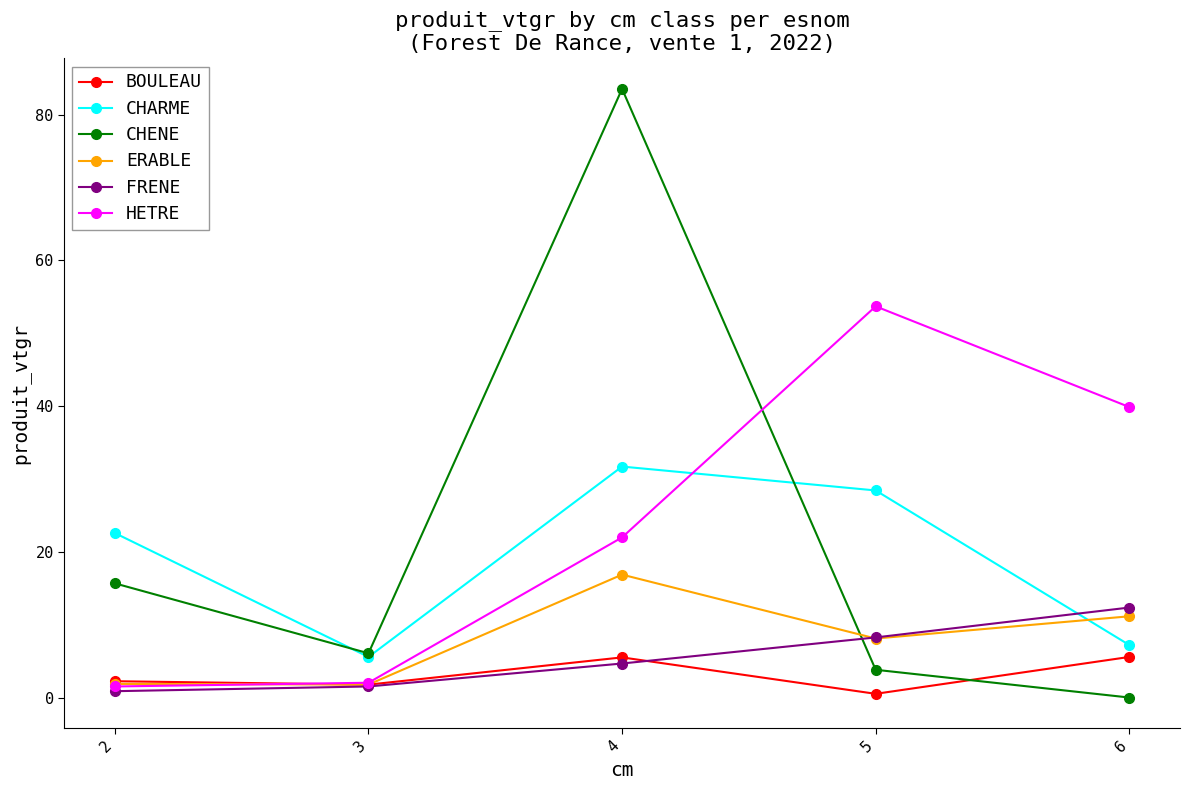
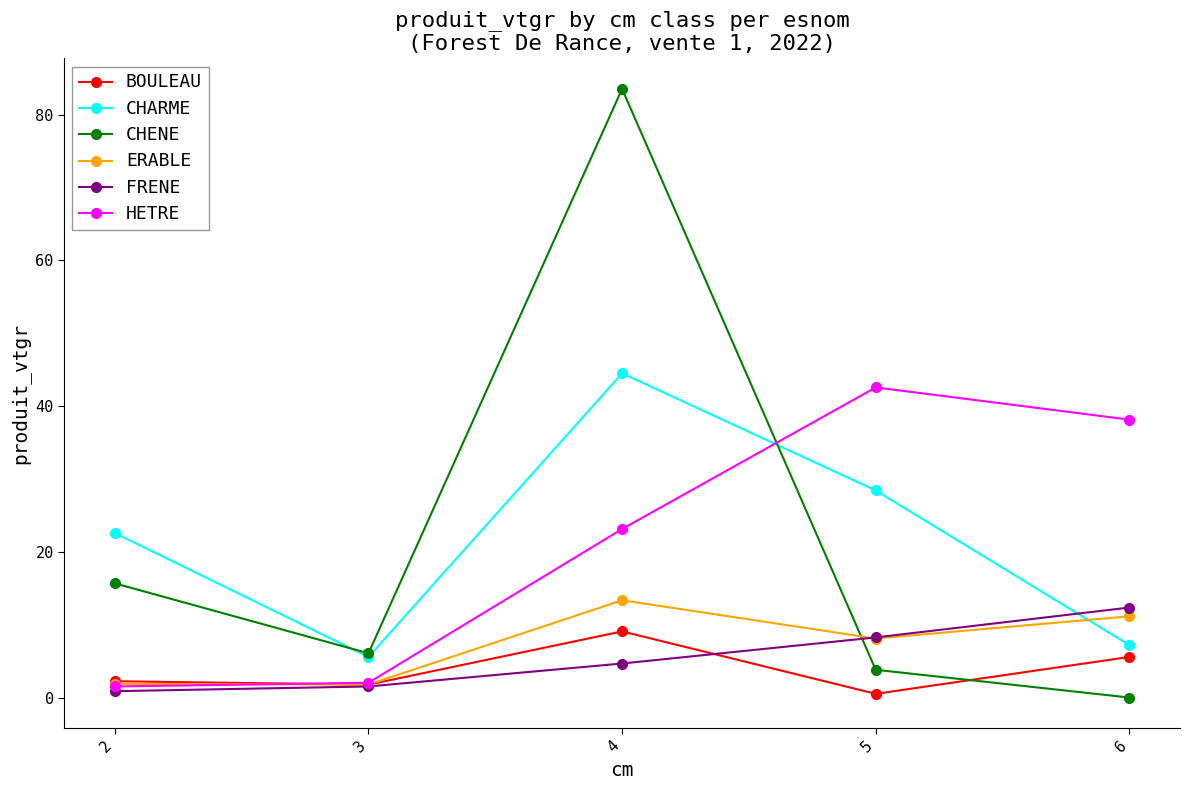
BOULEAU, 4: 6 -> 9
CHARME, 4: 32 -> 45
ERABLE, 4: 17 -> 13
HETRE, 4: 22 -> 23
HETRE, 5: 54 -> 43
HETRE, 6: 40 -> 38
